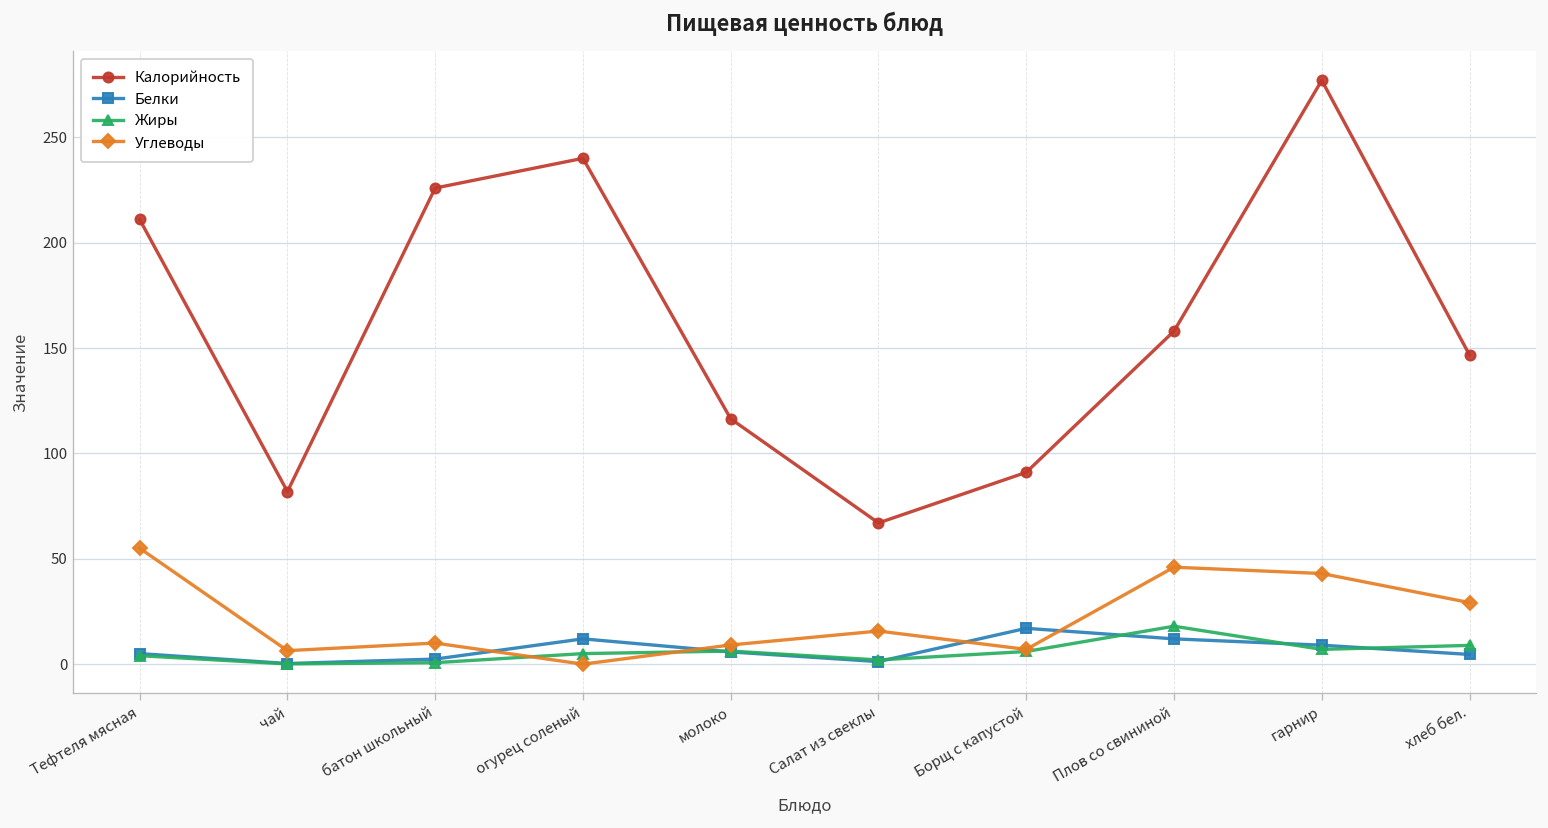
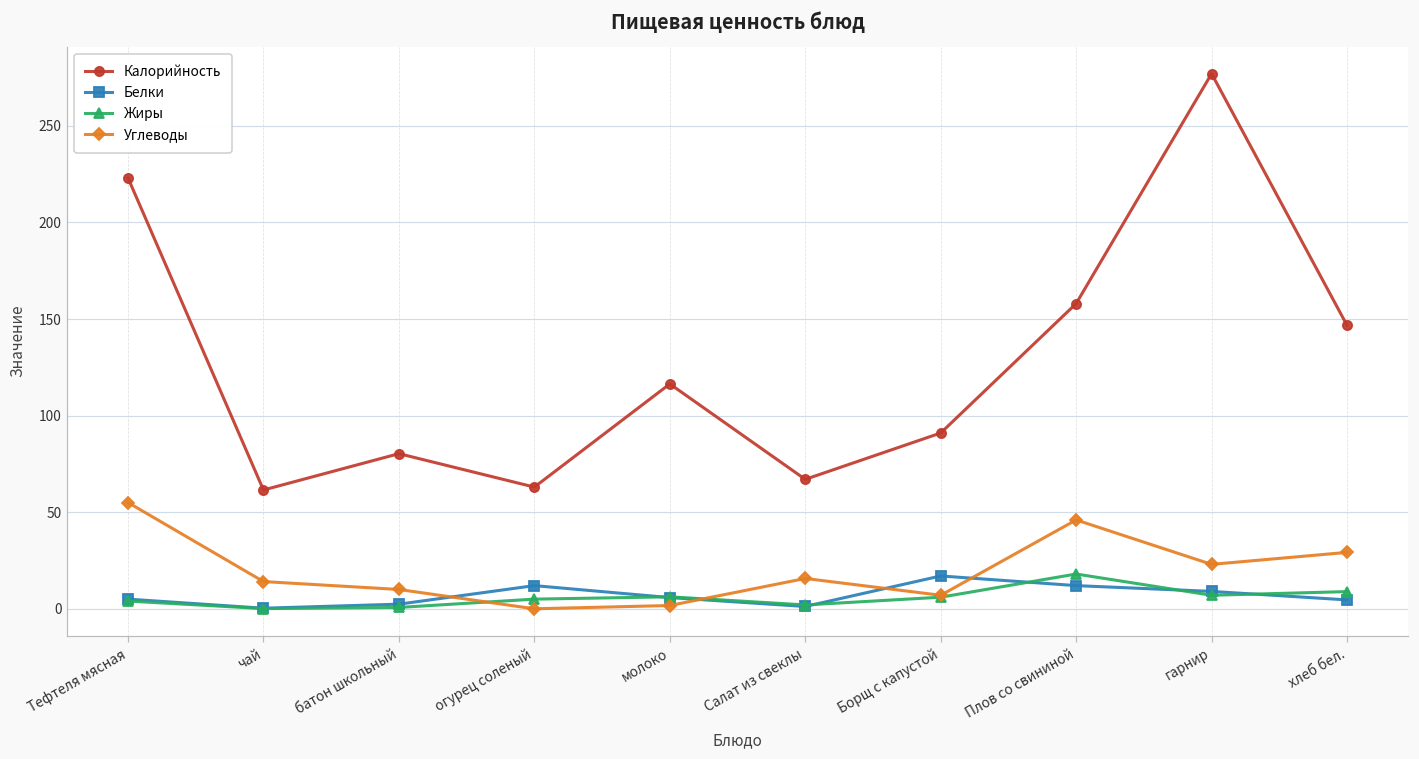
Калорийность, Тефтеля мясная: 211 -> 223
Калорийность, чай: 82 -> 62
Углеводы, чай: 6 -> 14
Калорийность, батон школьный: 226 -> 80
Калорийность, огурец соленый: 240 -> 63
Углеводы, молоко: 9 -> 2
Углеводы, гарнир: 43 -> 23
